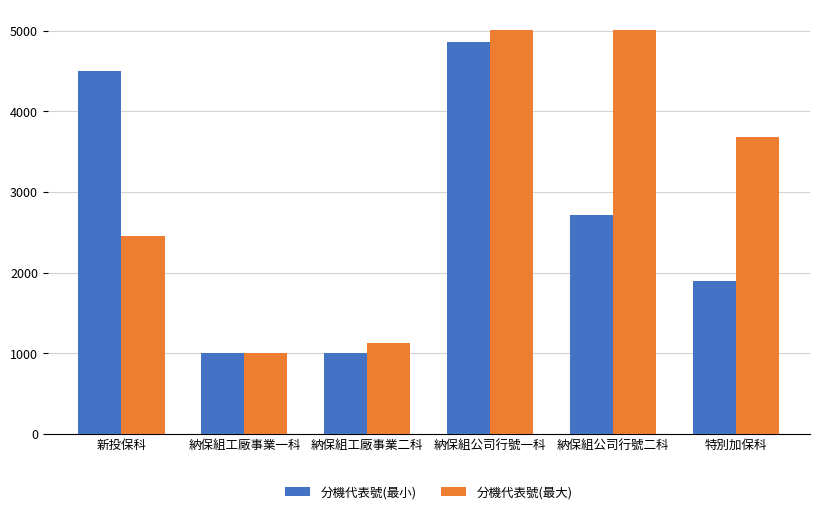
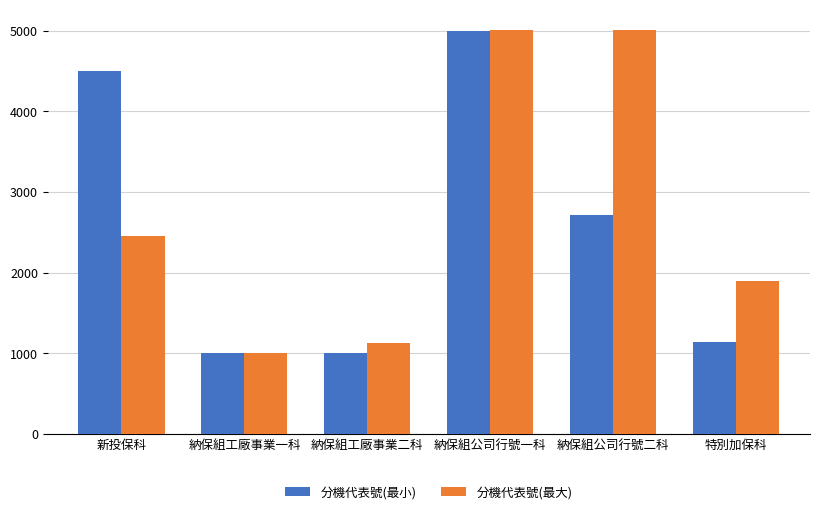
分機代表號(最小), 納保組公司行號一科: 4900 -> 5000
分機代表號(最小), 特別加保科: 1900 -> 1100
分機代表號(最大), 特別加保科: 3700 -> 1900
